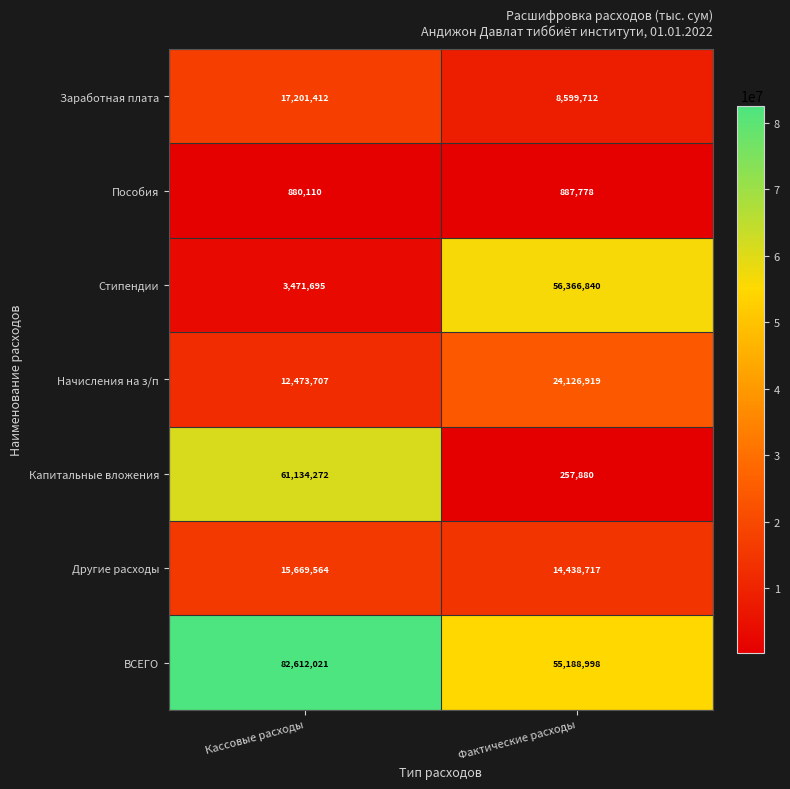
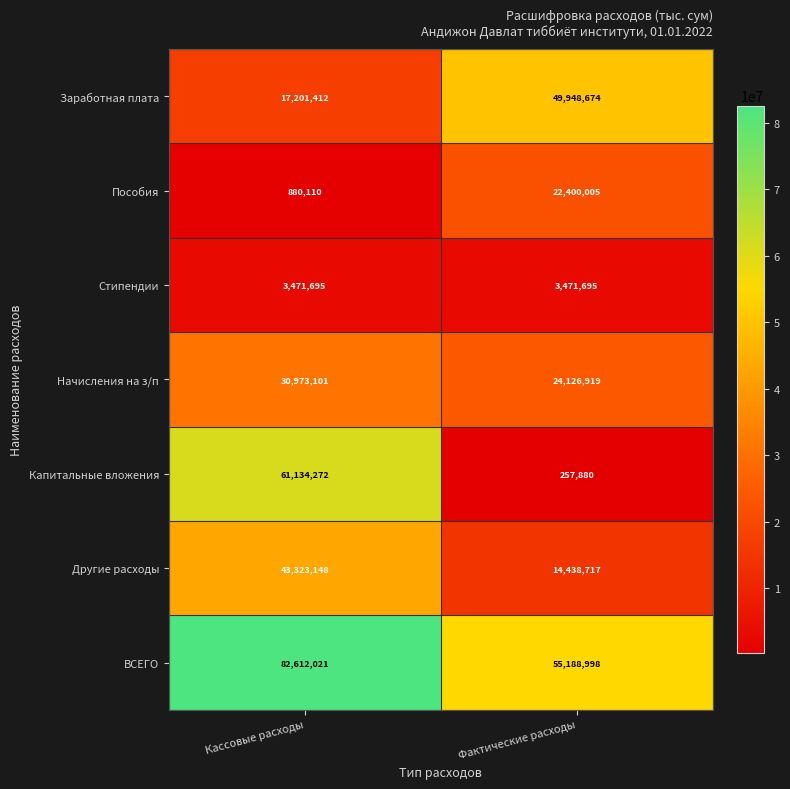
Заработная плата, Фактические расходы: 8,599,712 -> 49,948,674
Пособия, Фактические расходы: 887,778 -> 22,400,005
Стипендии, Фактические расходы: 56,366,840 -> 3,471,695
Начисления на з/п, Кассовые расходы: 12,473,707 -> 30,973,101
Другие расходы, Кассовые расходы: 15,669,564 -> 43,323,148
